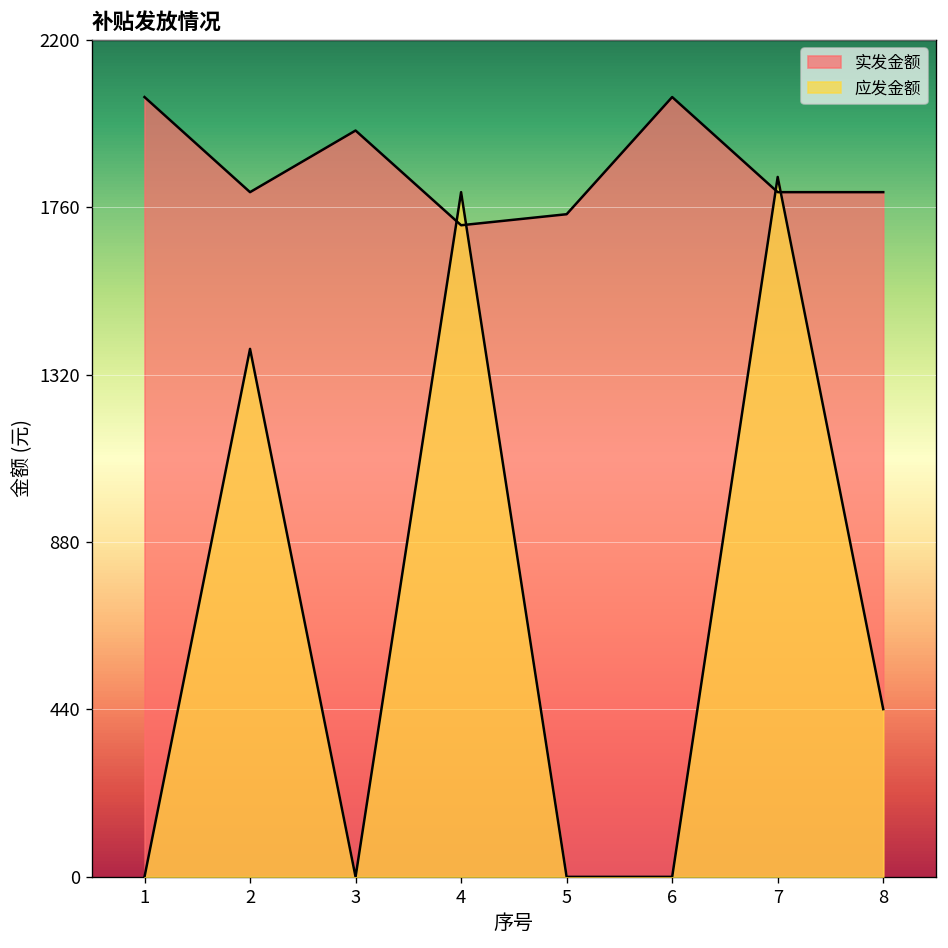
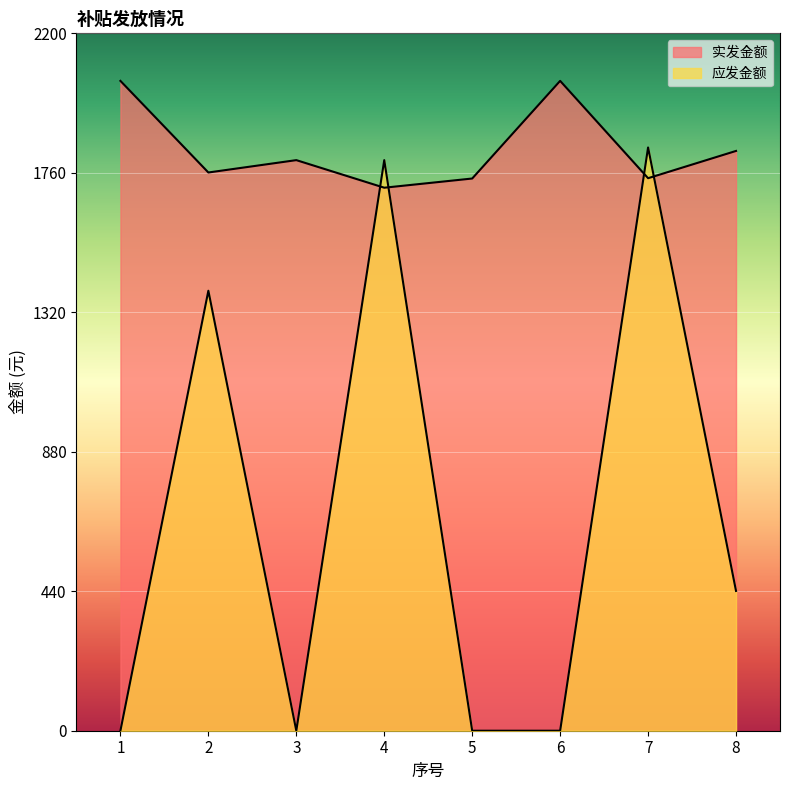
实发金额, 2: 1800 -> 1760
实发金额, 3: 1960 -> 1800
实发金额, 7: 1800 -> 1740
实发金额, 8: 1800 -> 1830
